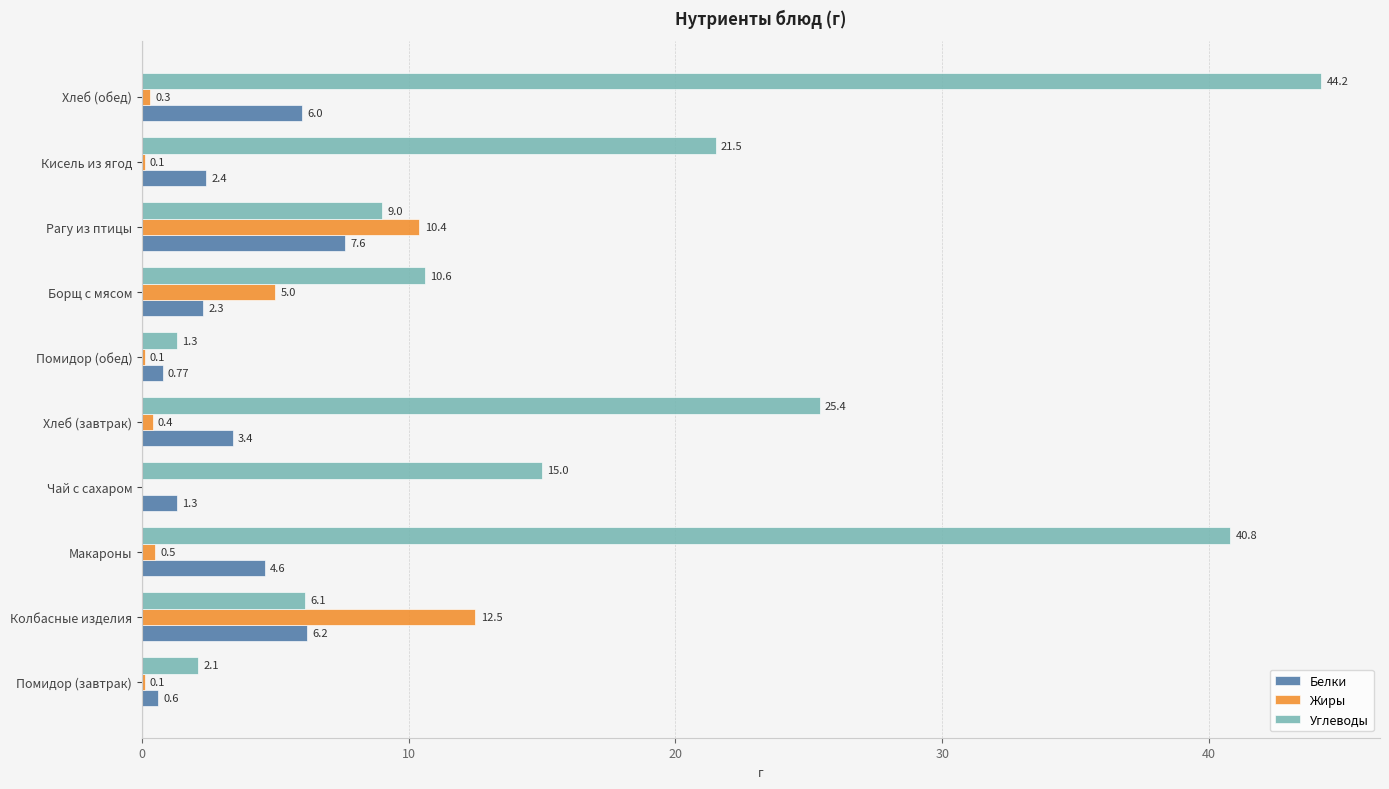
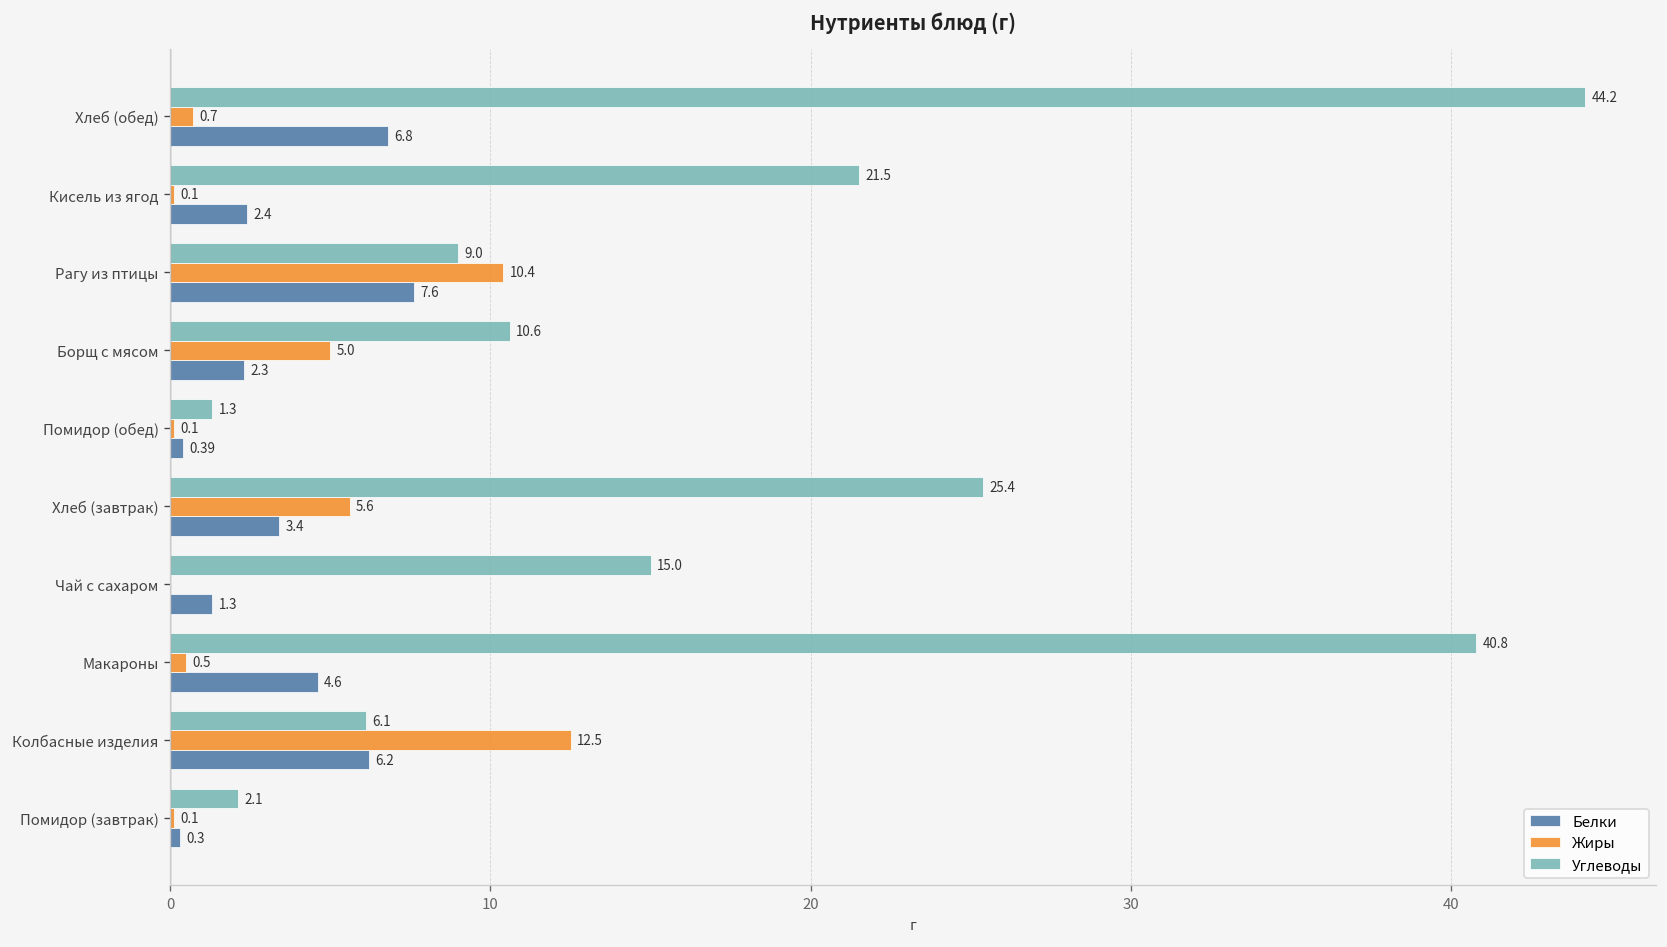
Жиры, Хлеб (обед): 0.3 -> 0.7
Белки, Хлеб (обед): 6.0 -> 6.8
Белки, Помидор (обед): 0.77 -> 0.39
Жиры, Хлеб (завтрак): 0.4 -> 5.6
Белки, Помидор (завтрак): 0.6 -> 0.3
